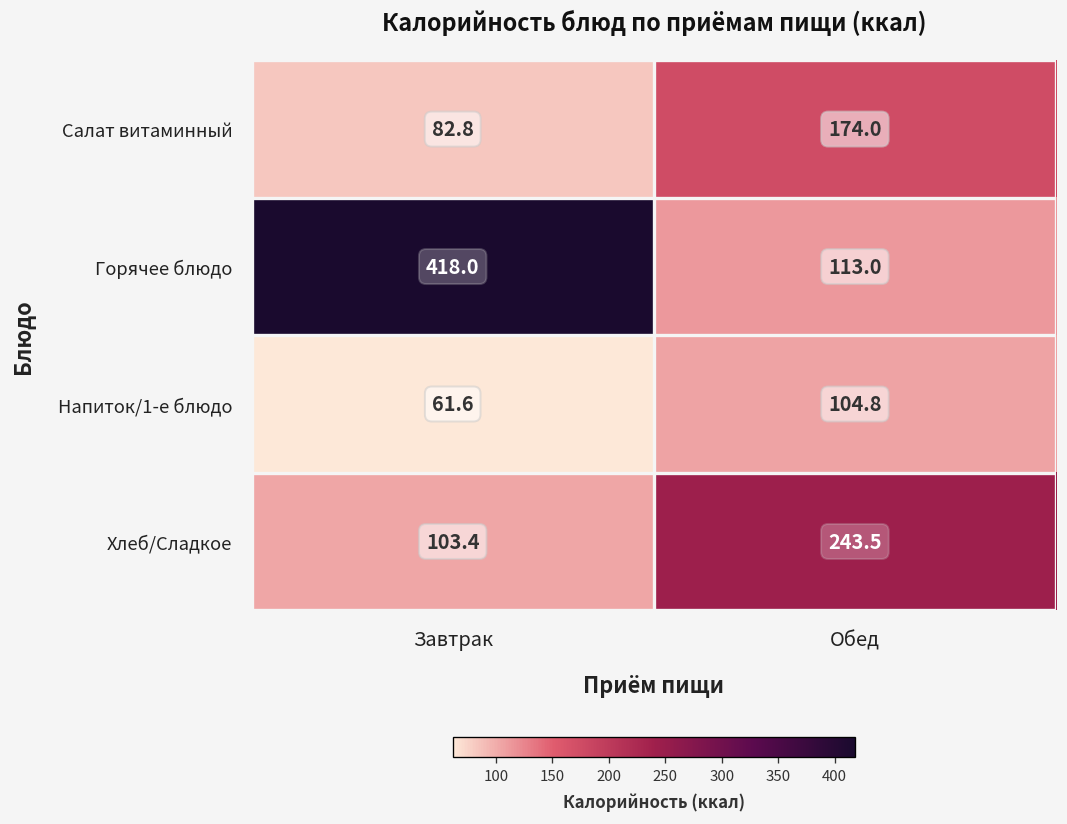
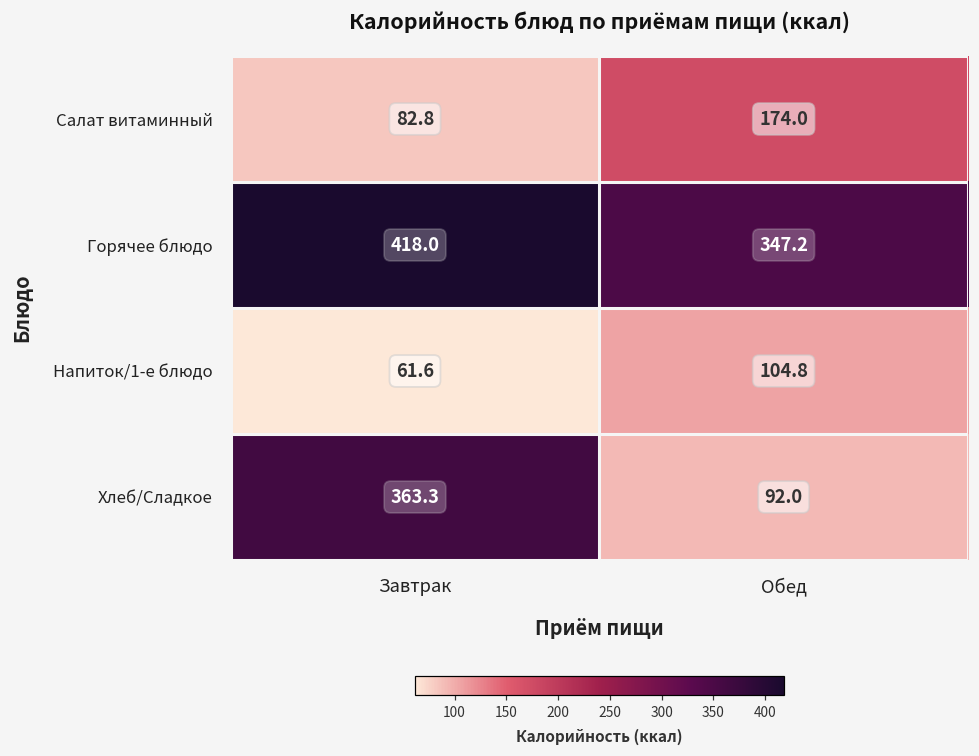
Горячее блюдо, Обед: 113.0 -> 347.2
Хлеб/Сладкое, Завтрак: 103.4 -> 363.3
Хлеб/Сладкое, Обед: 243.5 -> 92.0
